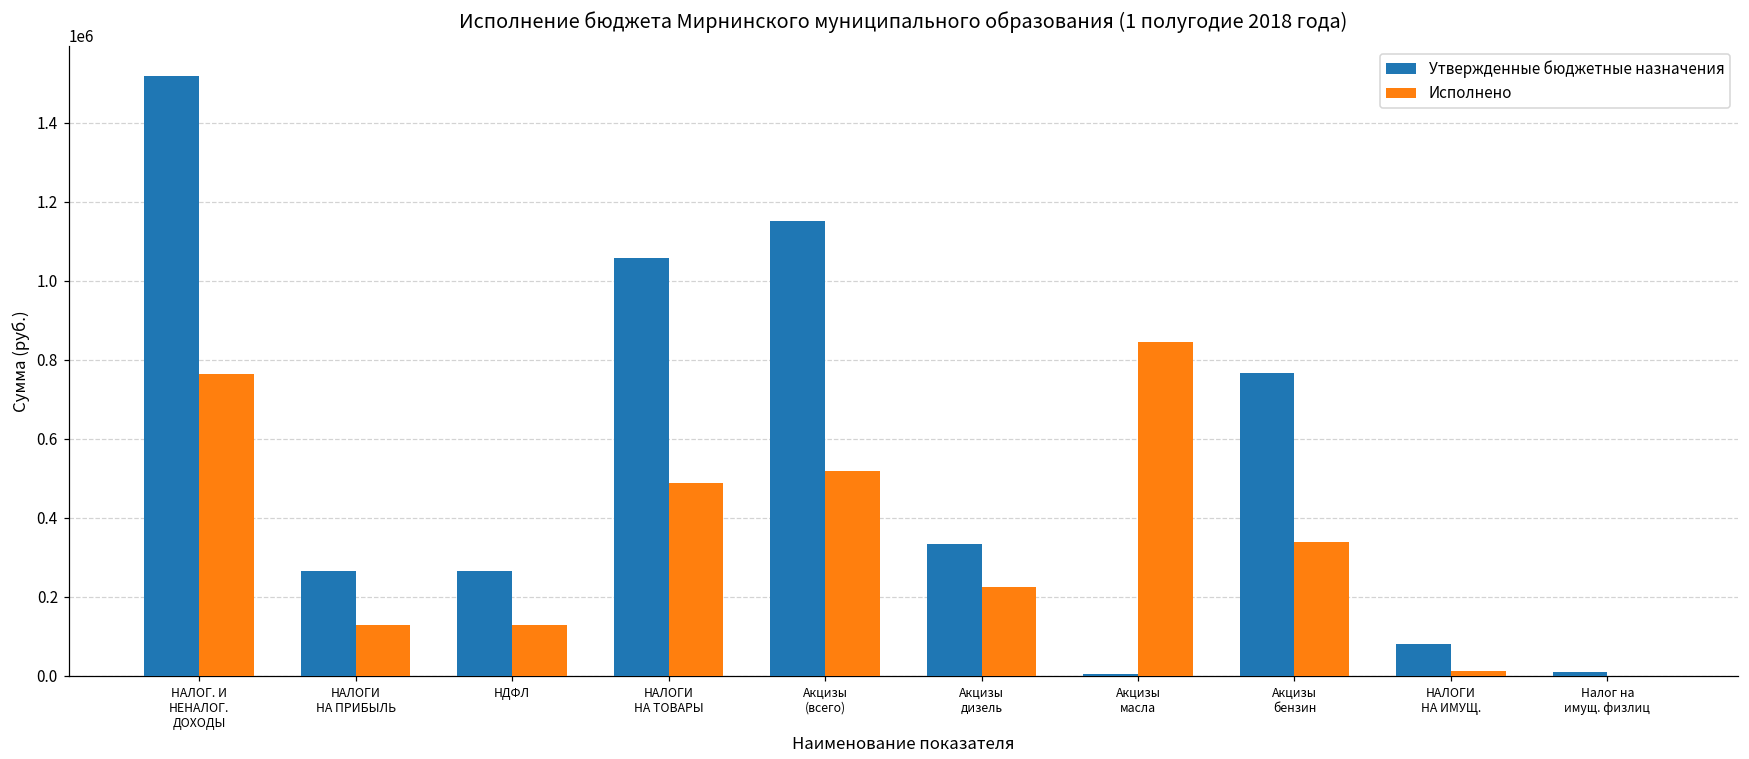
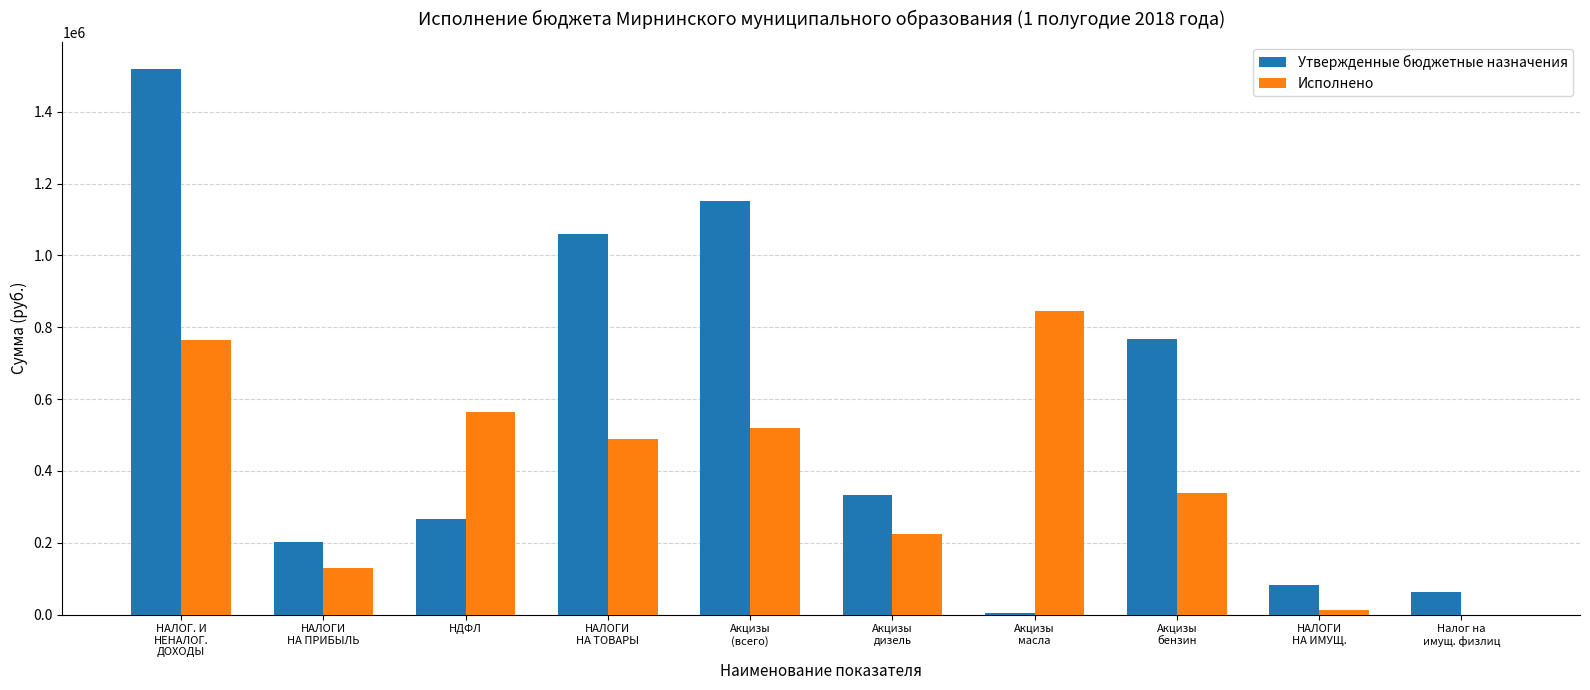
Утвержденные бюджетные назначения, НАЛОГИ НА ПРИБЫЛЬ: 270000 -> 200000
Исполнено, НДФЛ: 130000 -> 560000
Утвержденные бюджетные назначения, Налог на имущ. физлиц: 10000 -> 60000
